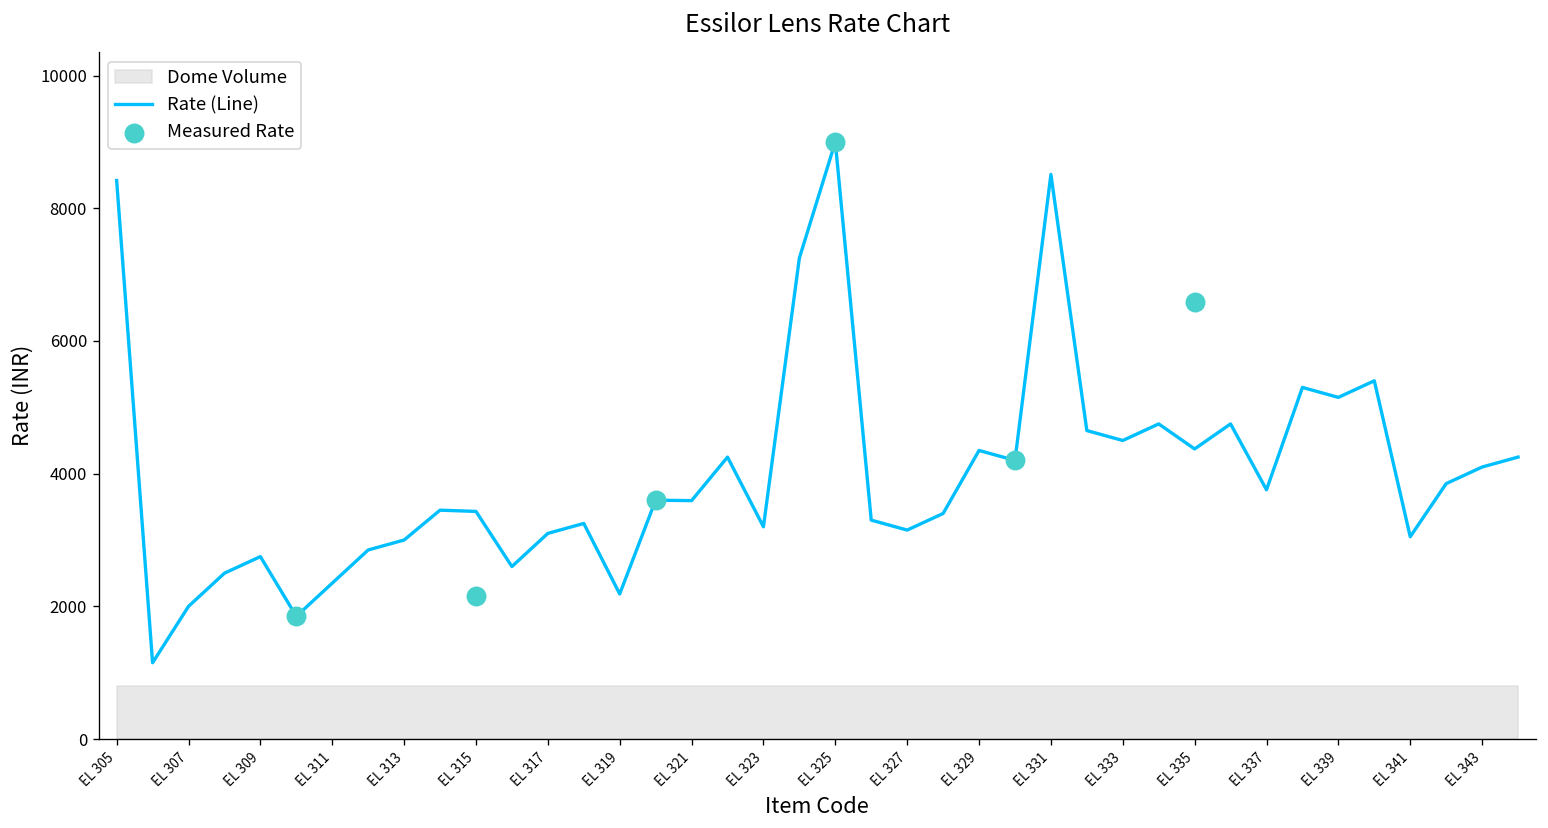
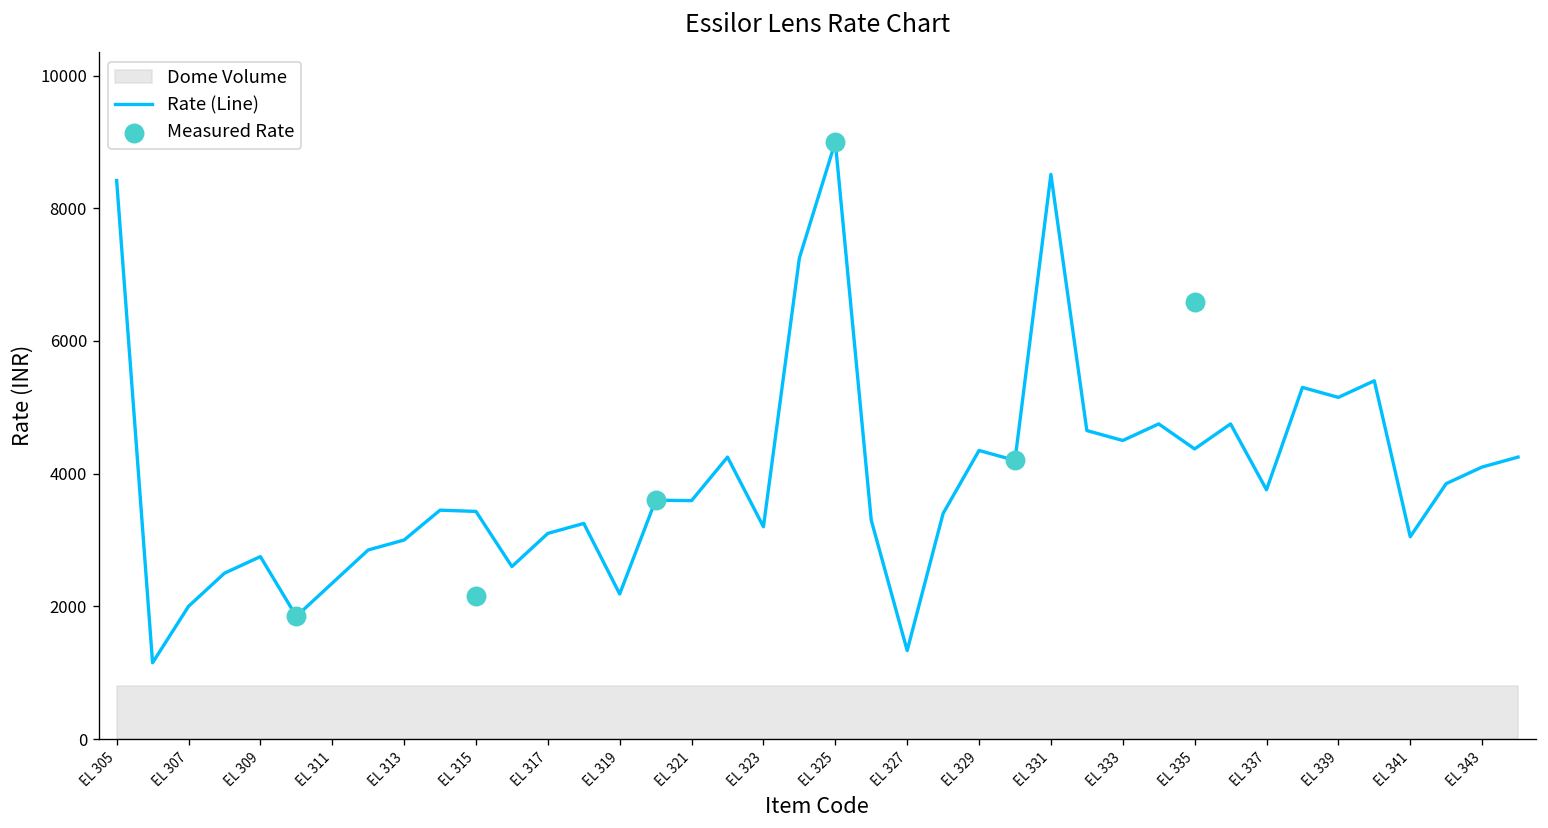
Rate (Line), EL 327: 3200 -> 1300
